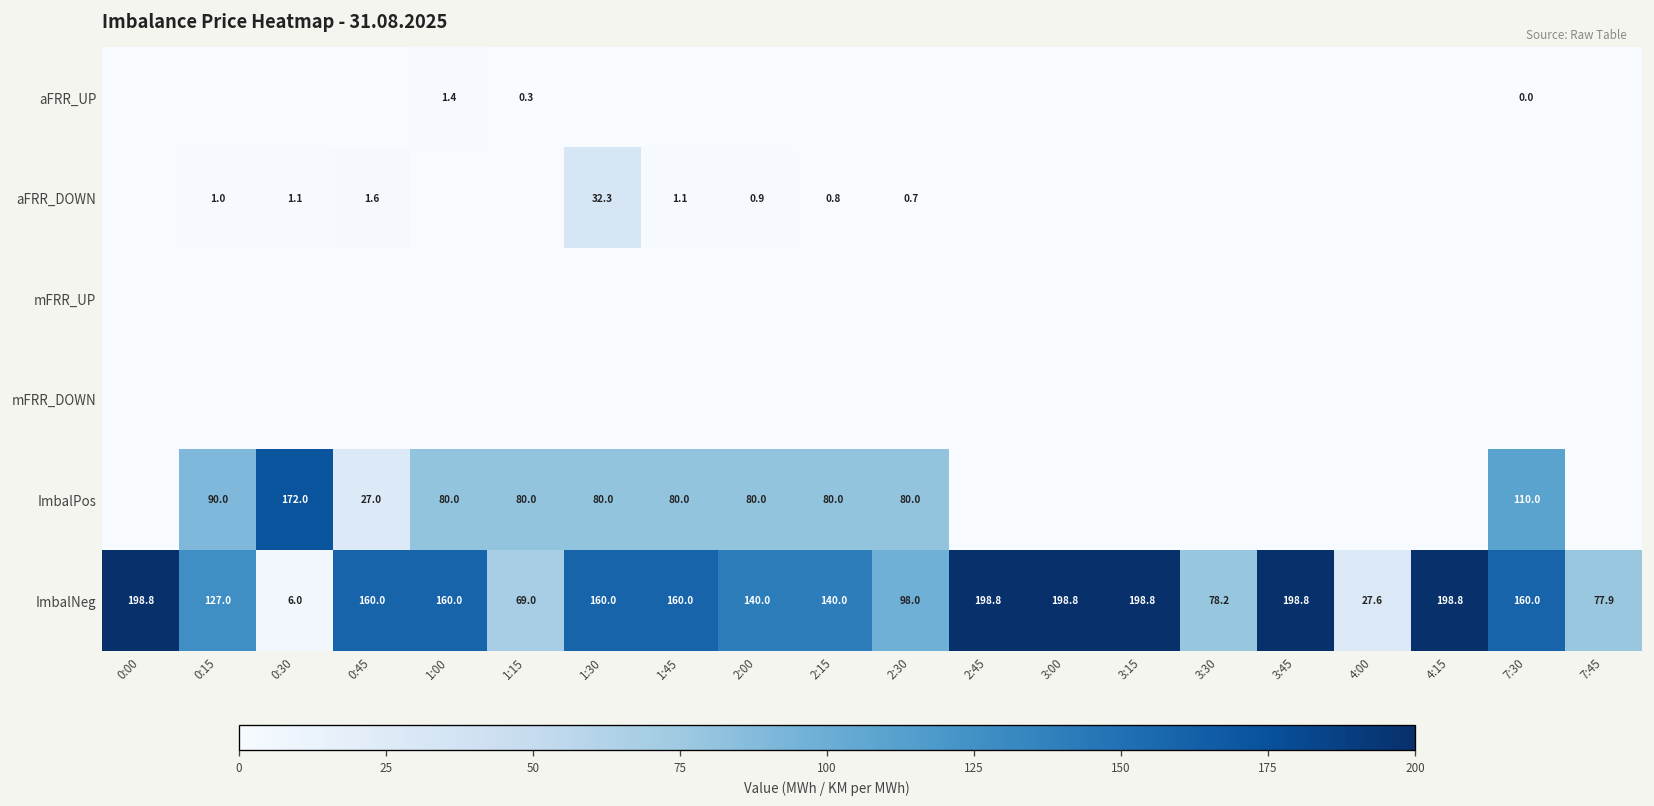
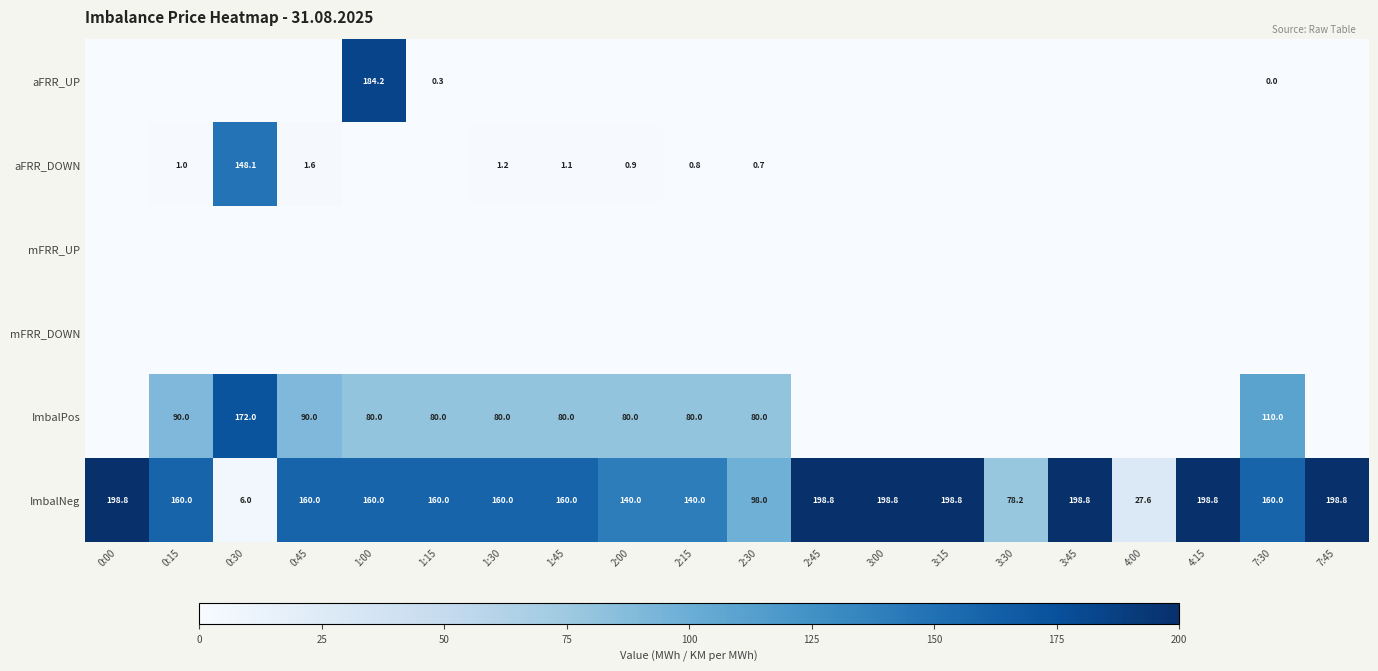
aFRR_UP, 1:00: 1.4 -> 184.2
aFRR_DOWN, 0:30: 1.1 -> 148.1
aFRR_DOWN, 1:30: 32.3 -> 1.2
ImbalPos, 0:45: 27.0 -> 90.0
ImbalNeg, 0:15: 127.0 -> 160.0
ImbalNeg, 1:15: 69.0 -> 160.0
ImbalNeg, 7:45: 77.9 -> 198.8
